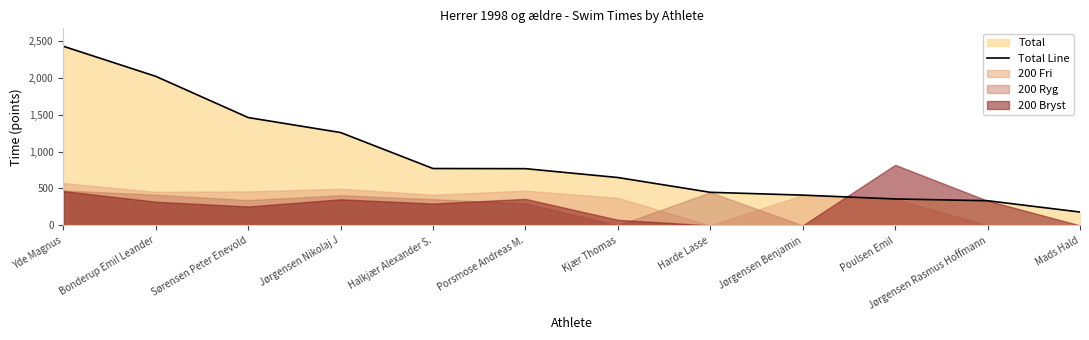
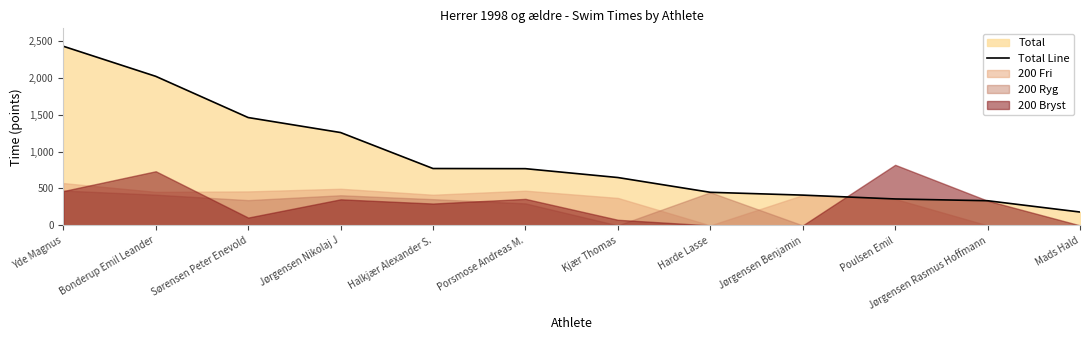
200 Bryst, Bonderup Emil Leander: 300 -> 700
200 Bryst, Sørensen Peter Enevold: 300 -> 100
